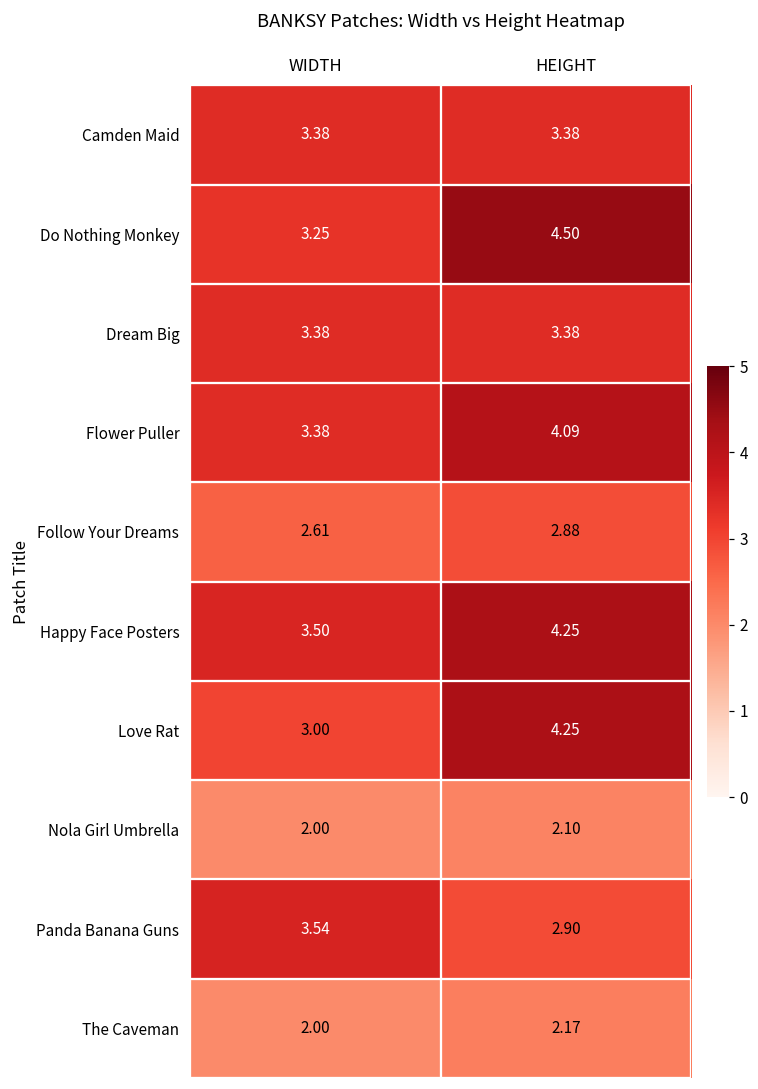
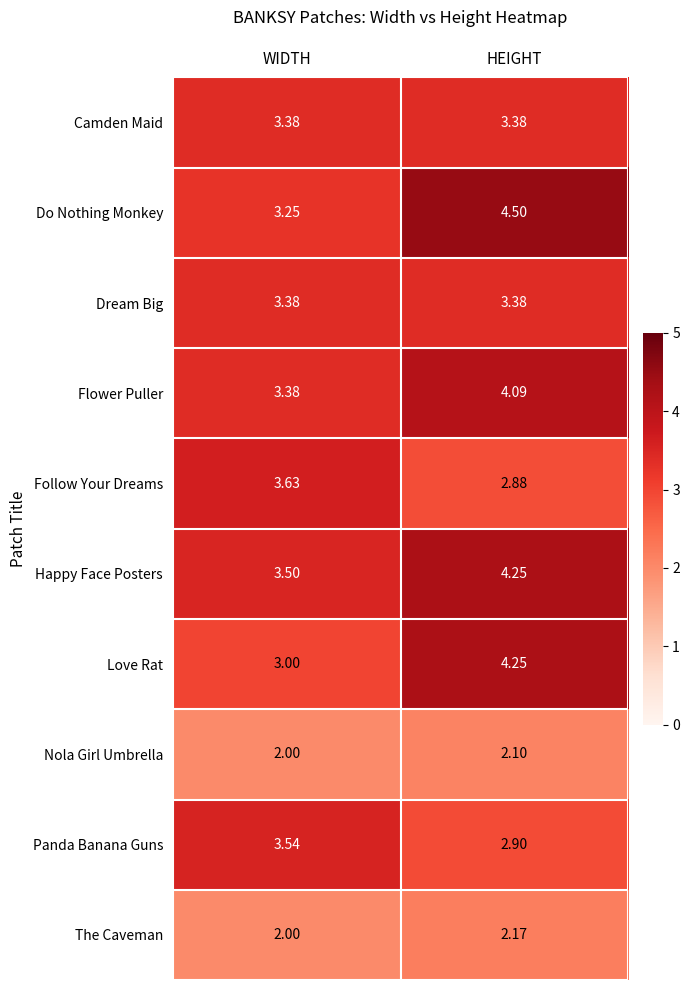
Follow Your Dreams, WIDTH: 2.61 -> 3.63
